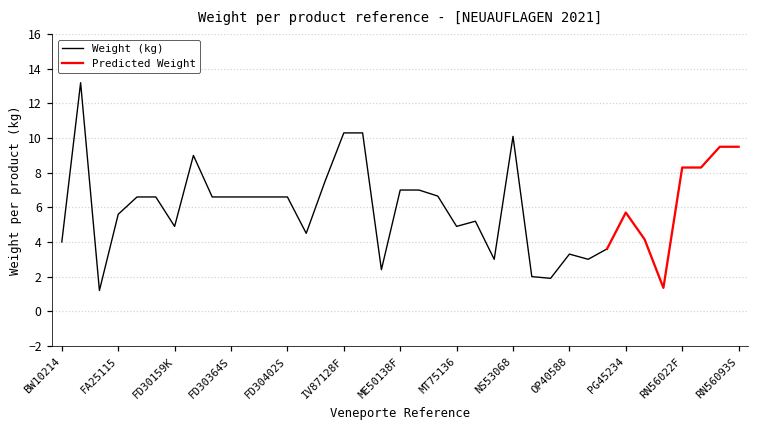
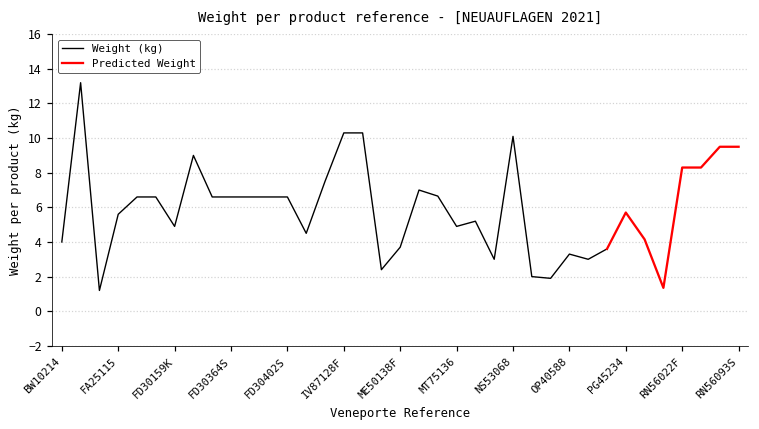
Weight (kg), ME50138F: 7.0 -> 3.7
